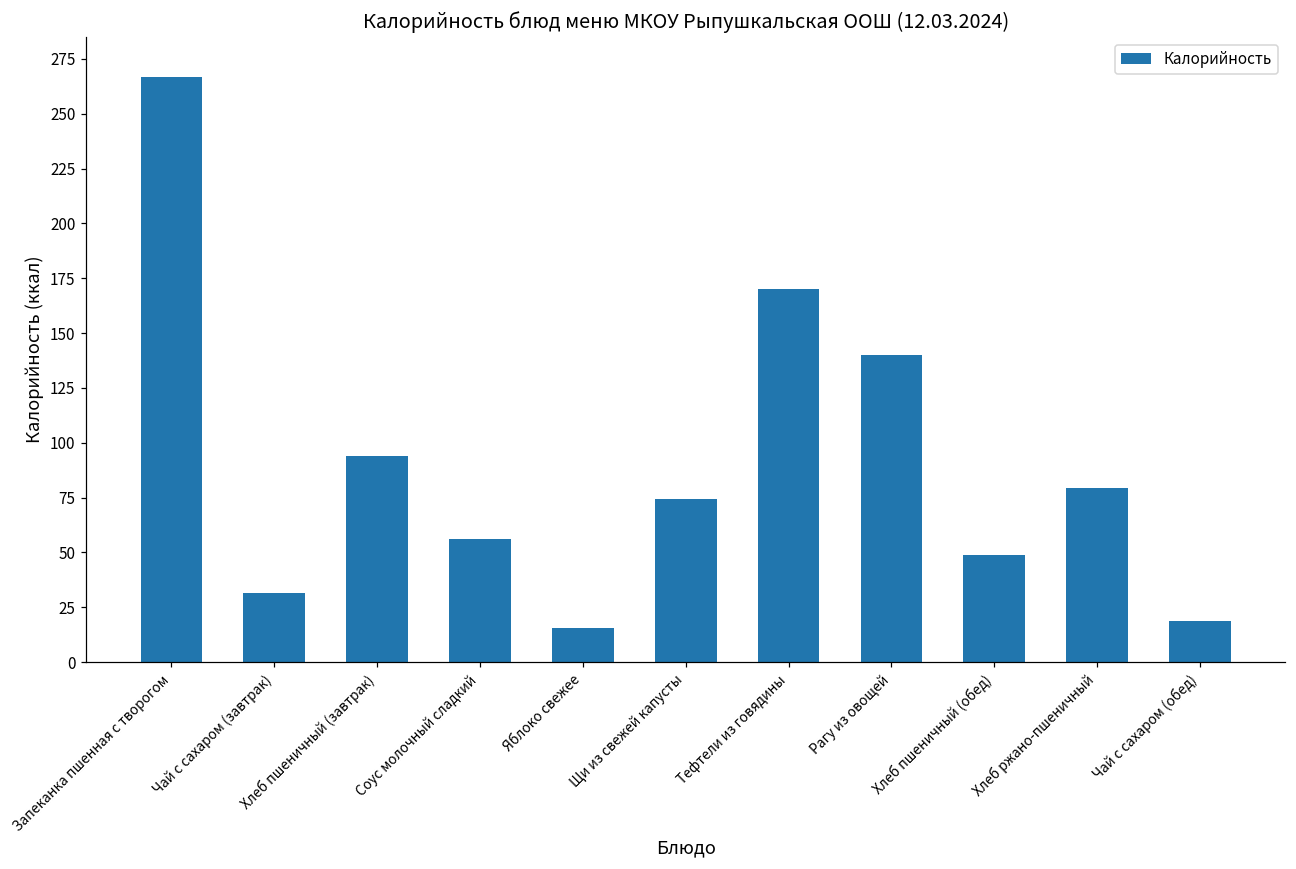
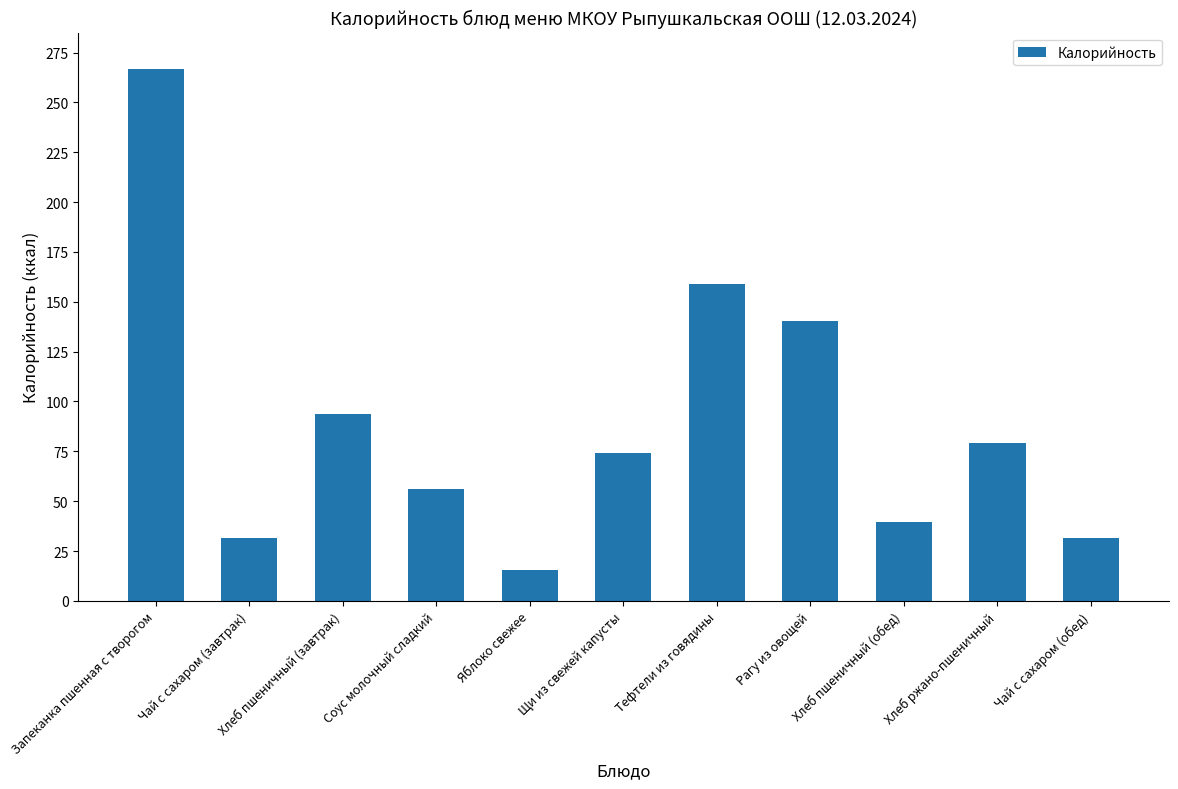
Тефтели из говядины: 170 -> 159
Хлеб пшеничный (обед): 49 -> 40
Чай с сахаром (обед): 19 -> 31
